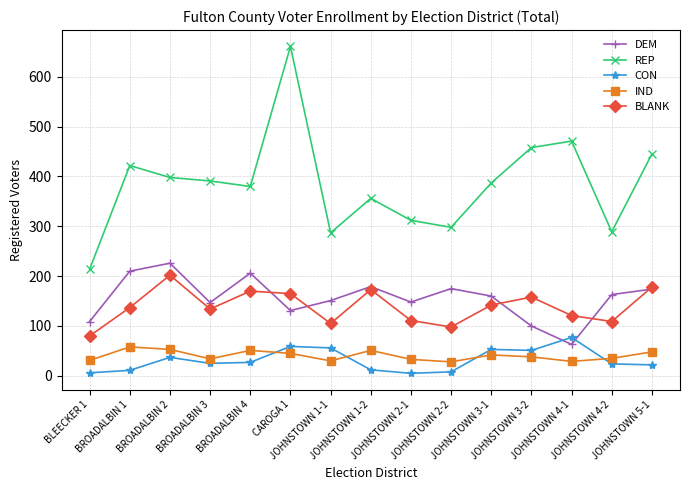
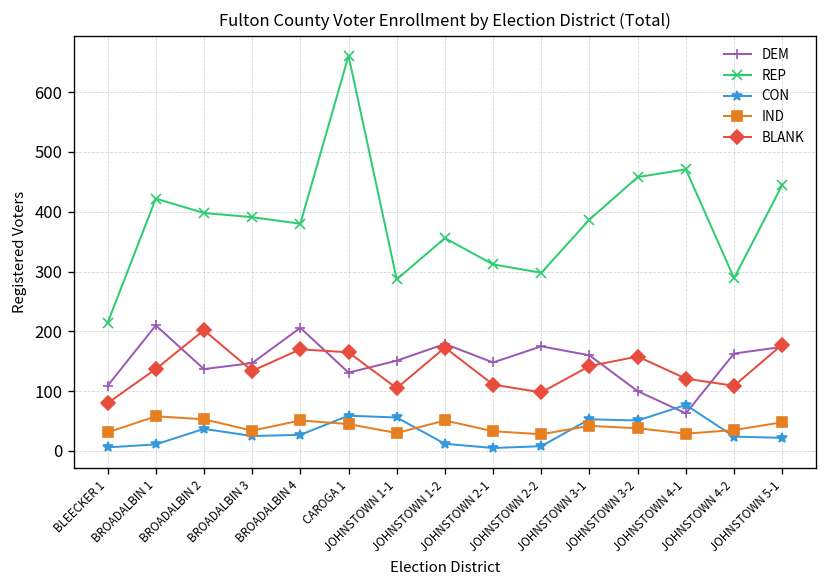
DEM, BROADALBIN 2: 230 -> 140
